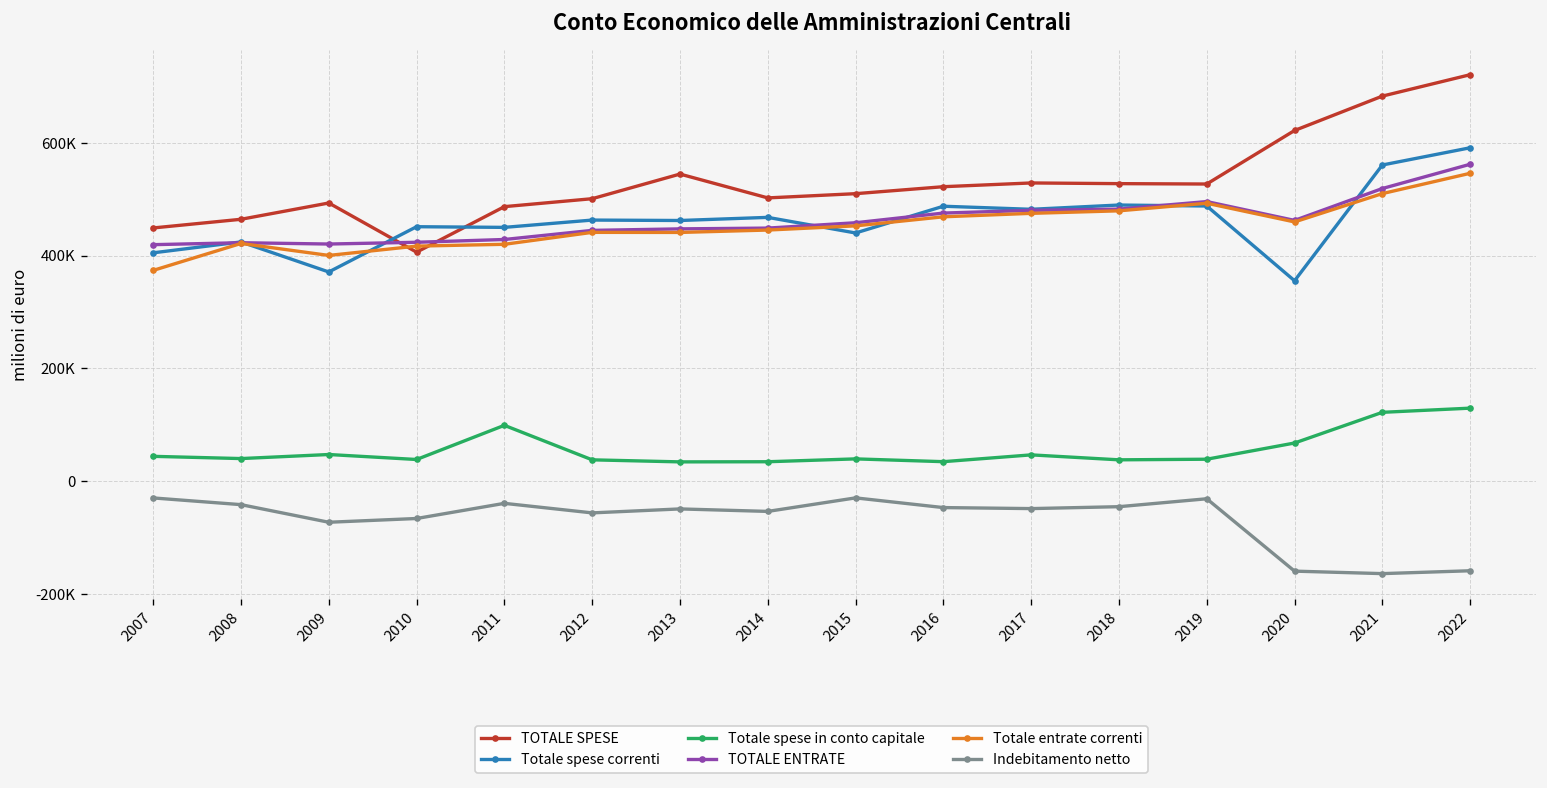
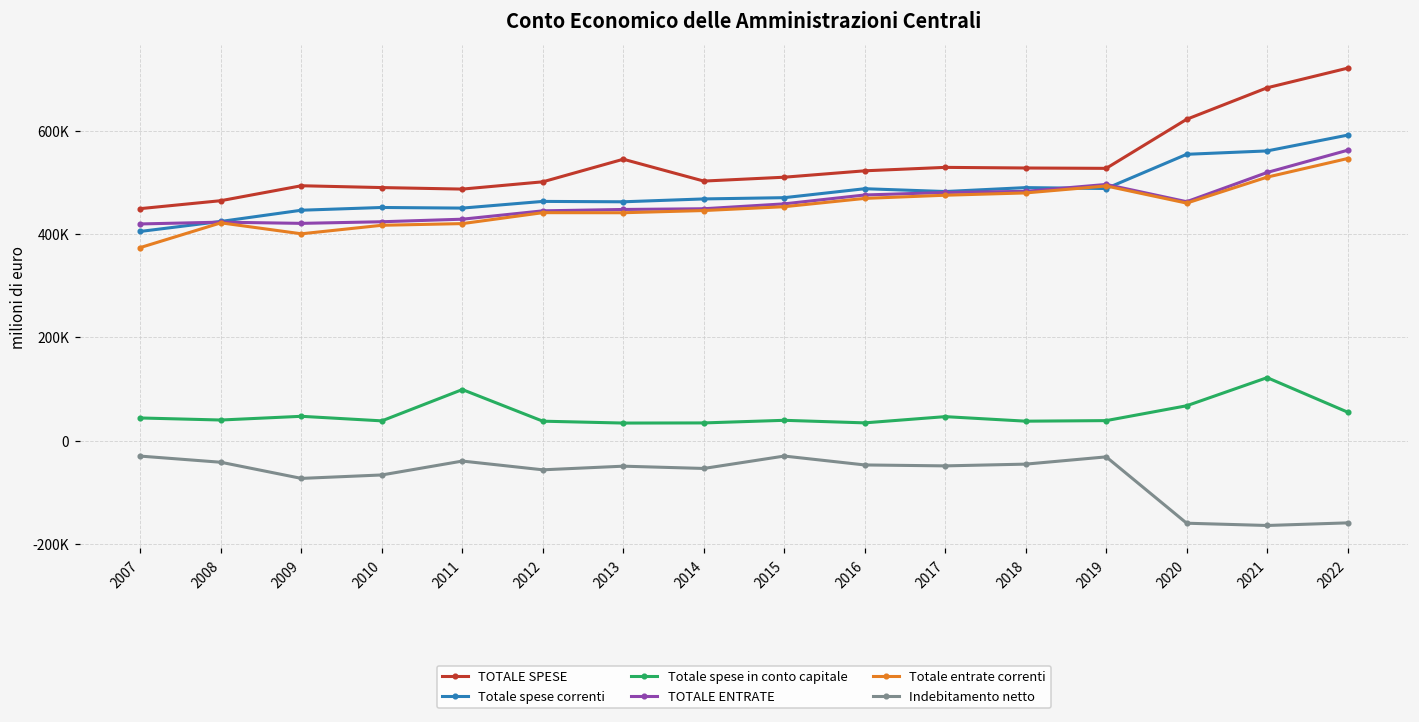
Totale spese correnti, 2009: 370000 -> 450000
TOTALE SPESE, 2010: 410000 -> 490000
Totale spese correnti, 2015: 440000 -> 470000
Totale spese correnti, 2020: 360000 -> 550000
Totale spese in conto capitale, 2022: 130000 -> 60000
